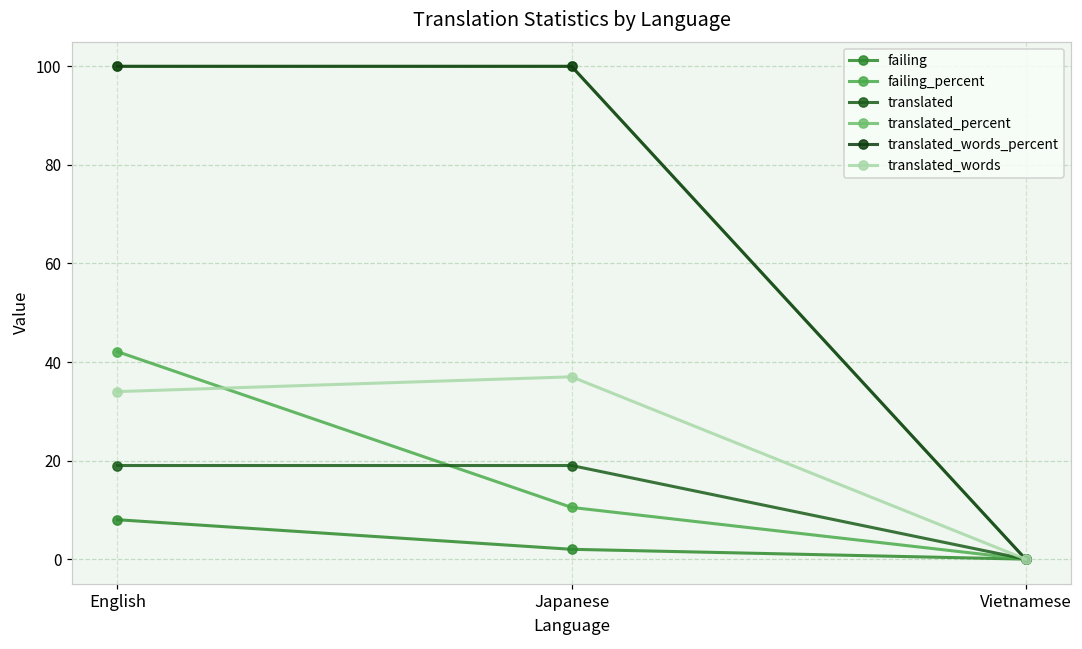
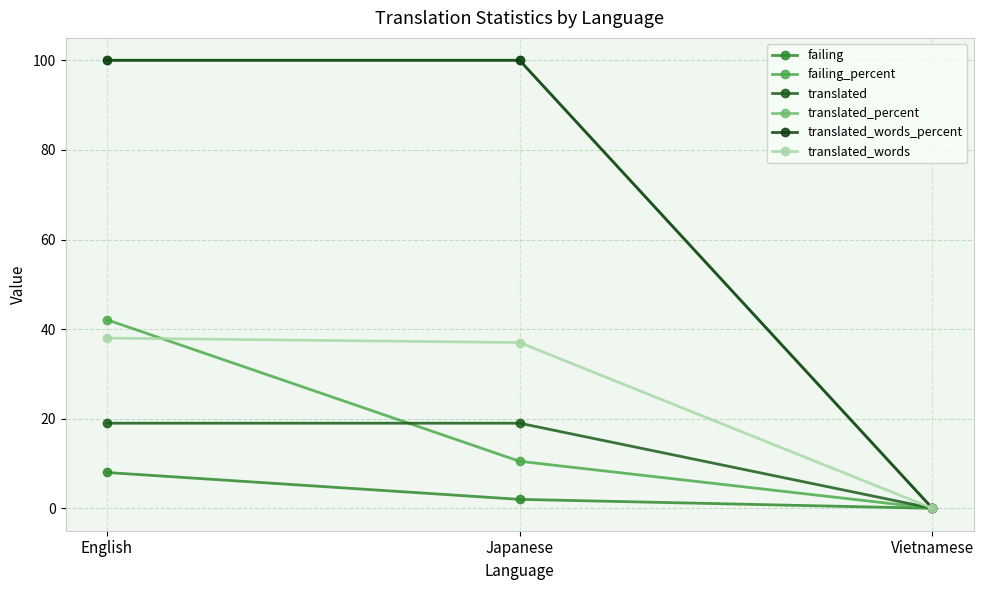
translated_words, English: 34 -> 38
